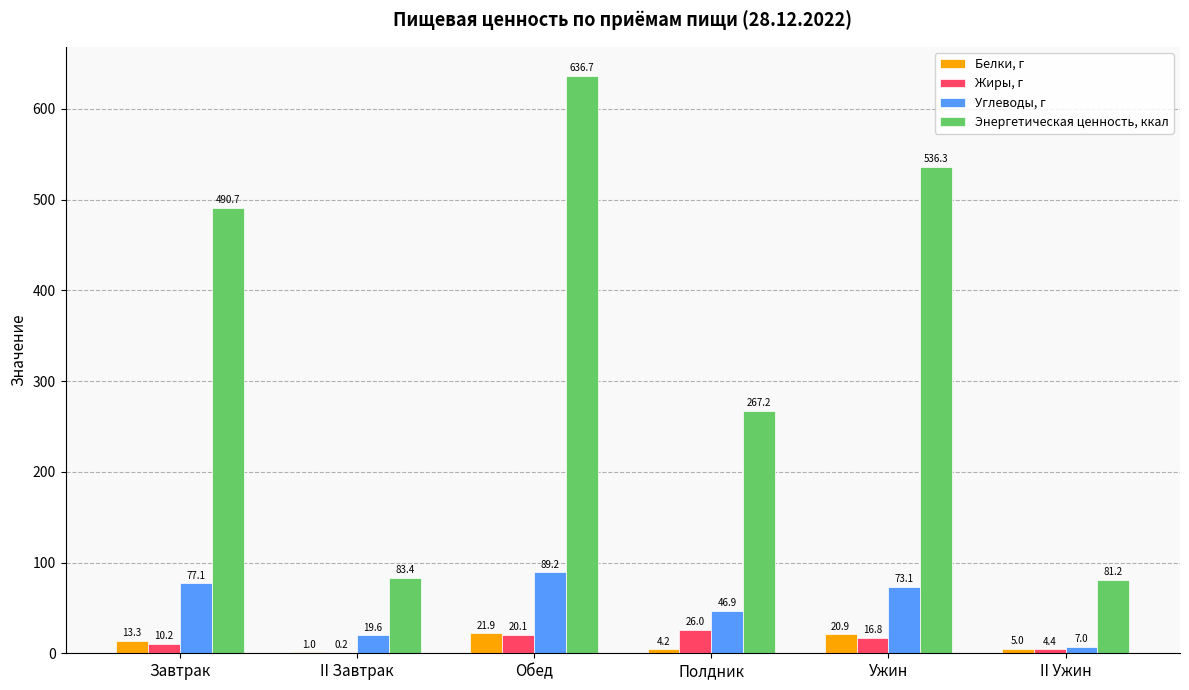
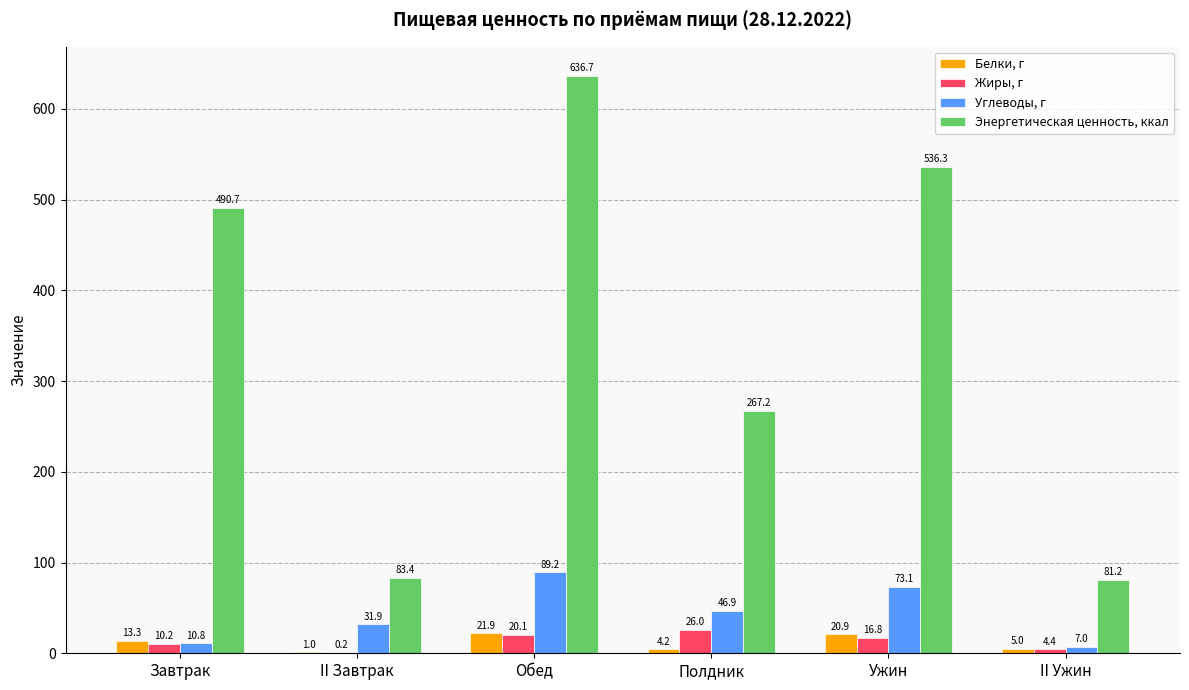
Углеводы, г, Завтрак: 77.1 -> 10.8
Углеводы, г, II Завтрак: 19.6 -> 31.9
